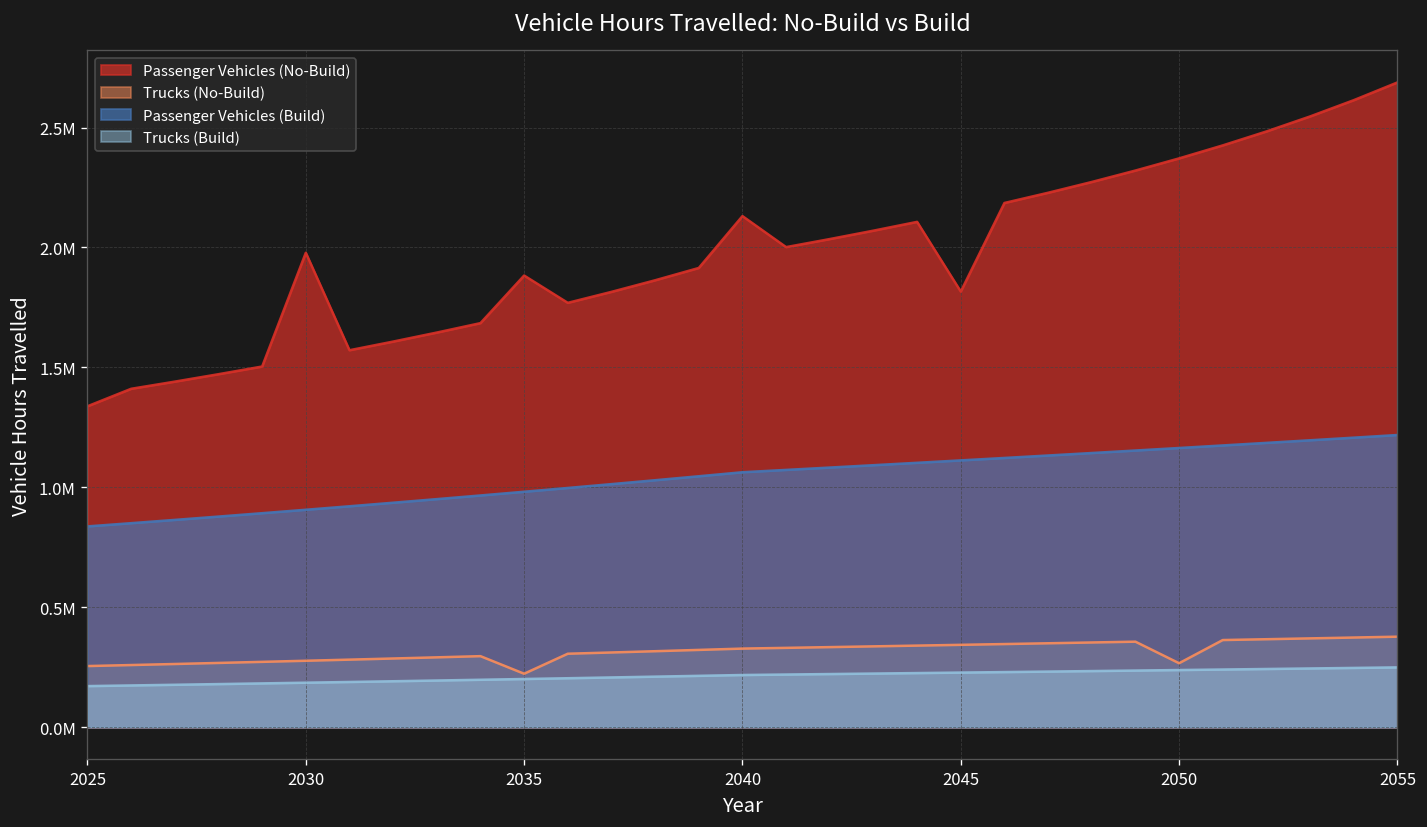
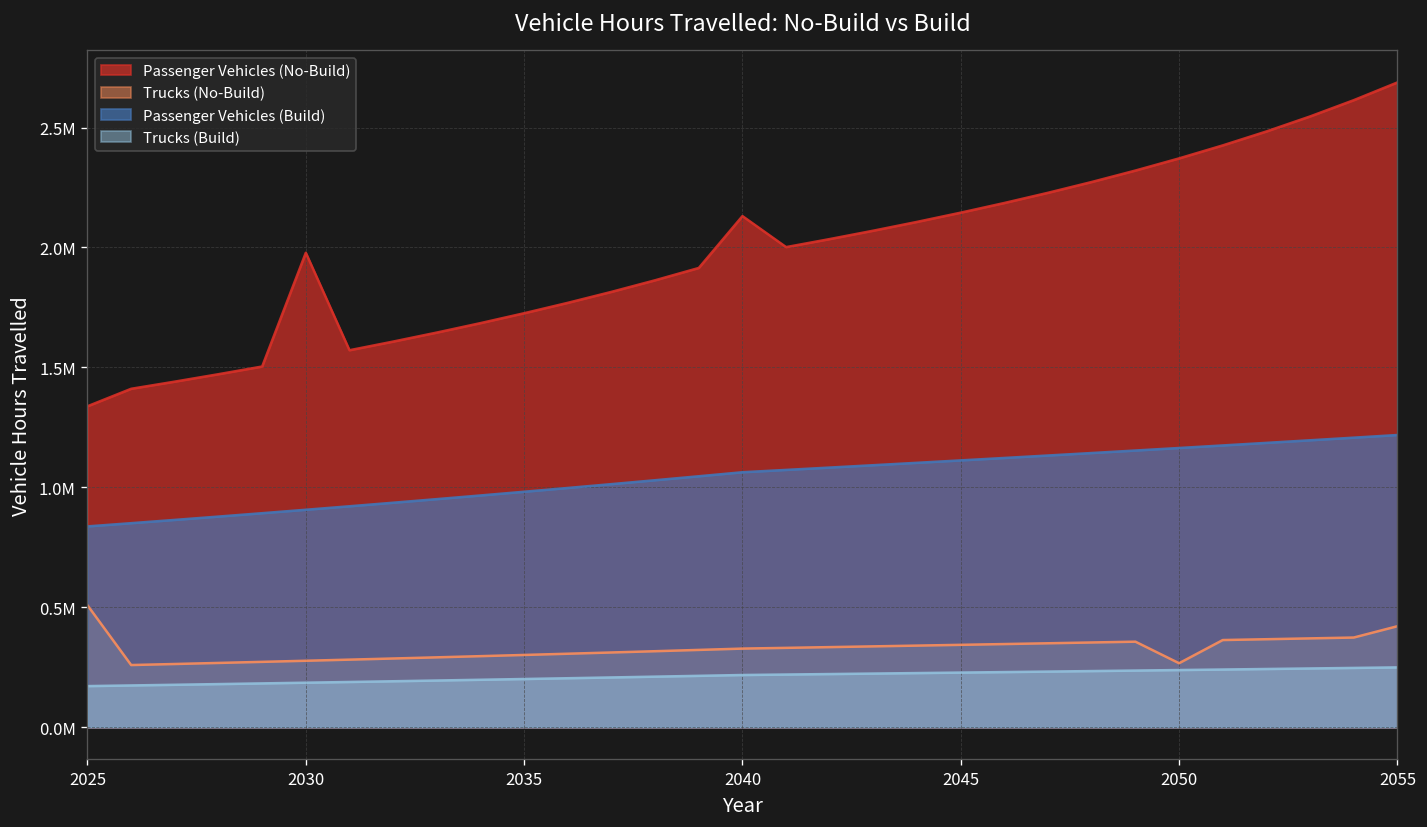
Trucks (No-Build), 2025: 250000 -> 510000
Passenger Vehicles (No-Build), 2035: 1880000 -> 1730000
Trucks (No-Build), 2035: 220000 -> 300000
Passenger Vehicles (No-Build), 2045: 1820000 -> 2150000
Trucks (No-Build), 2055: 380000 -> 420000
